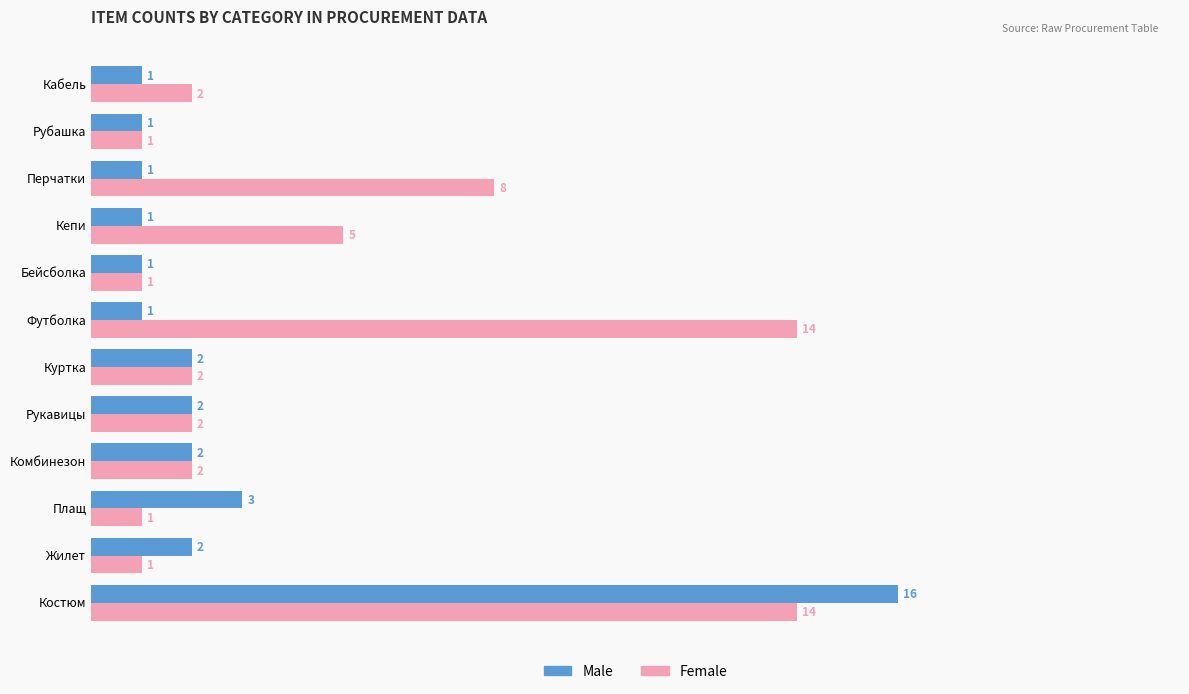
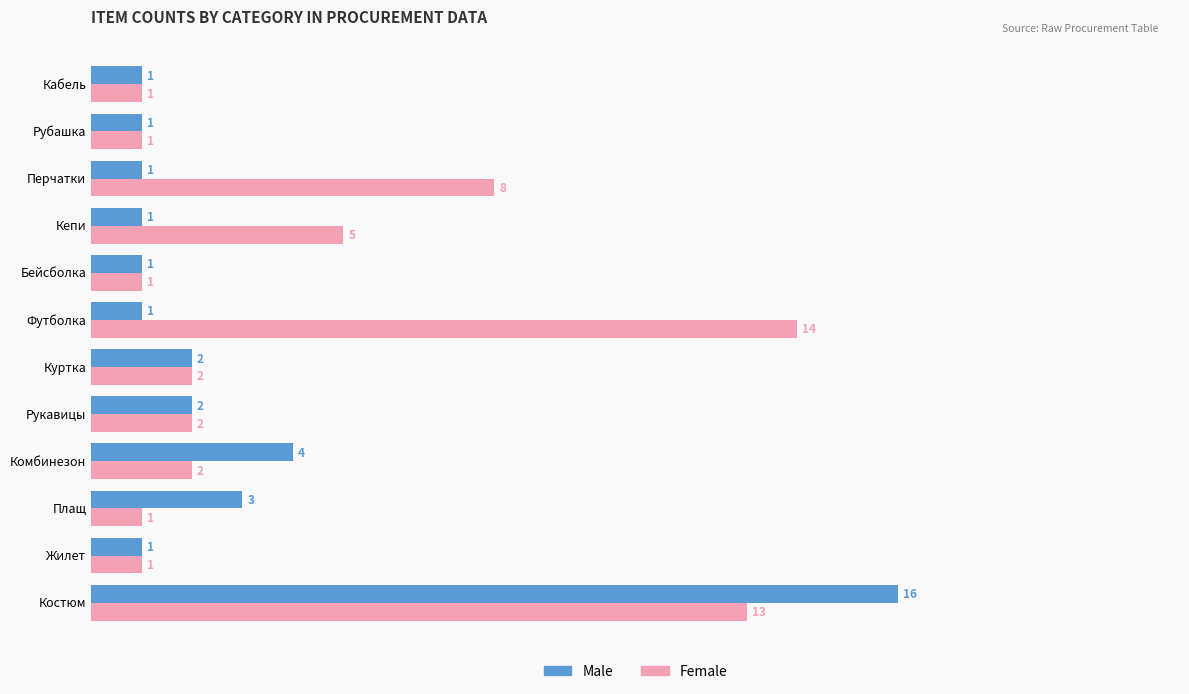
Female, Кабель: 2 -> 1
Male, Комбинезон: 2 -> 4
Male, Жилет: 2 -> 1
Female, Костюм: 14 -> 13
